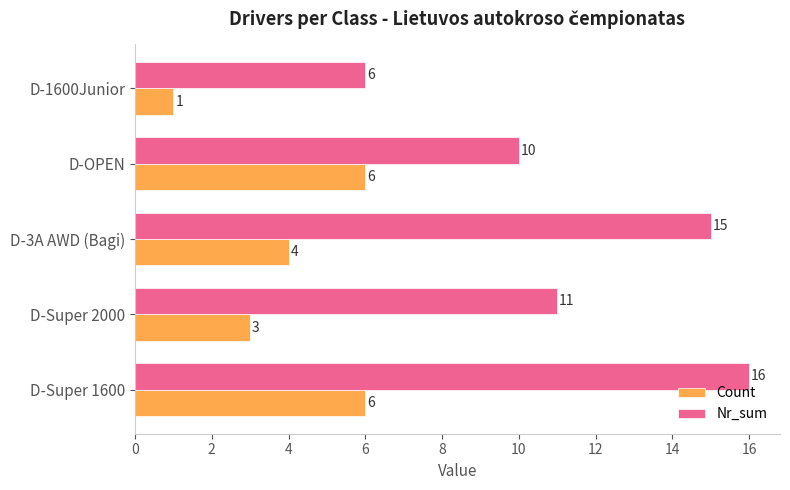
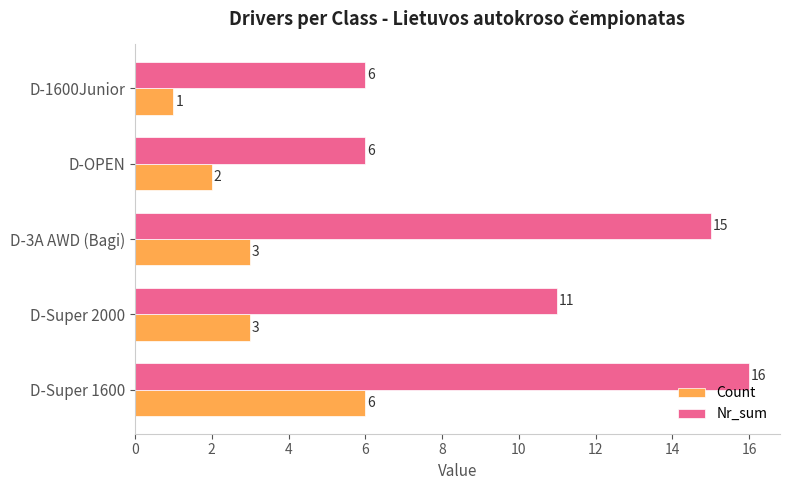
Nr_sum, D-OPEN: 10 -> 6
Count, D-OPEN: 6 -> 2
Count, D-3A AWD (Bagi): 4 -> 3
